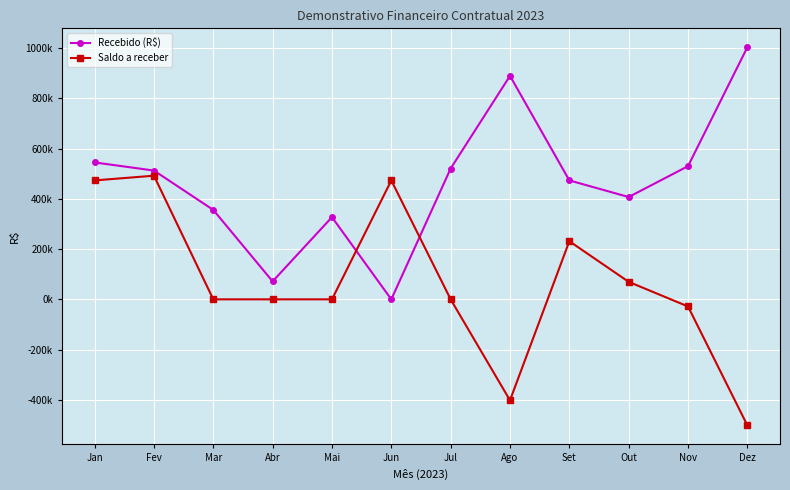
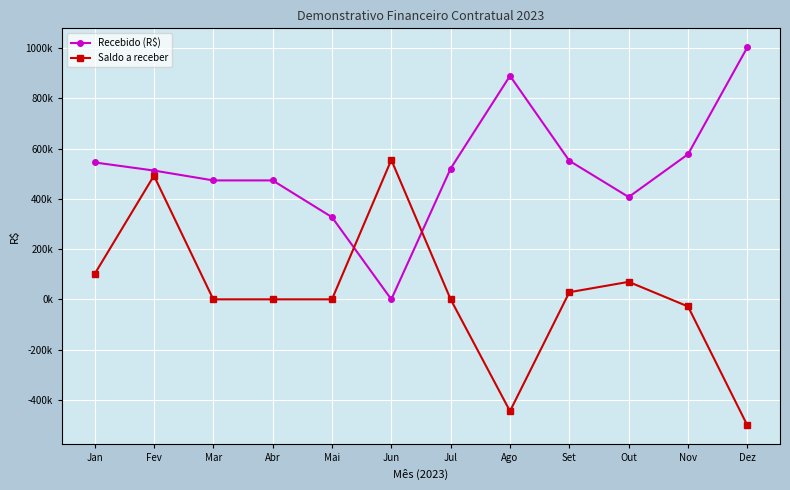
Saldo a receber, Jan: 470000 -> 100000
Recebido (R$), Mar: 360000 -> 470000
Recebido (R$), Abr: 70000 -> 470000
Saldo a receber, Jun: 470000 -> 550000
Saldo a receber, Ago: -400000 -> -440000
Recebido (R$), Set: 470000 -> 550000
Saldo a receber, Set: 230000 -> 30000
Recebido (R$), Nov: 530000 -> 580000
